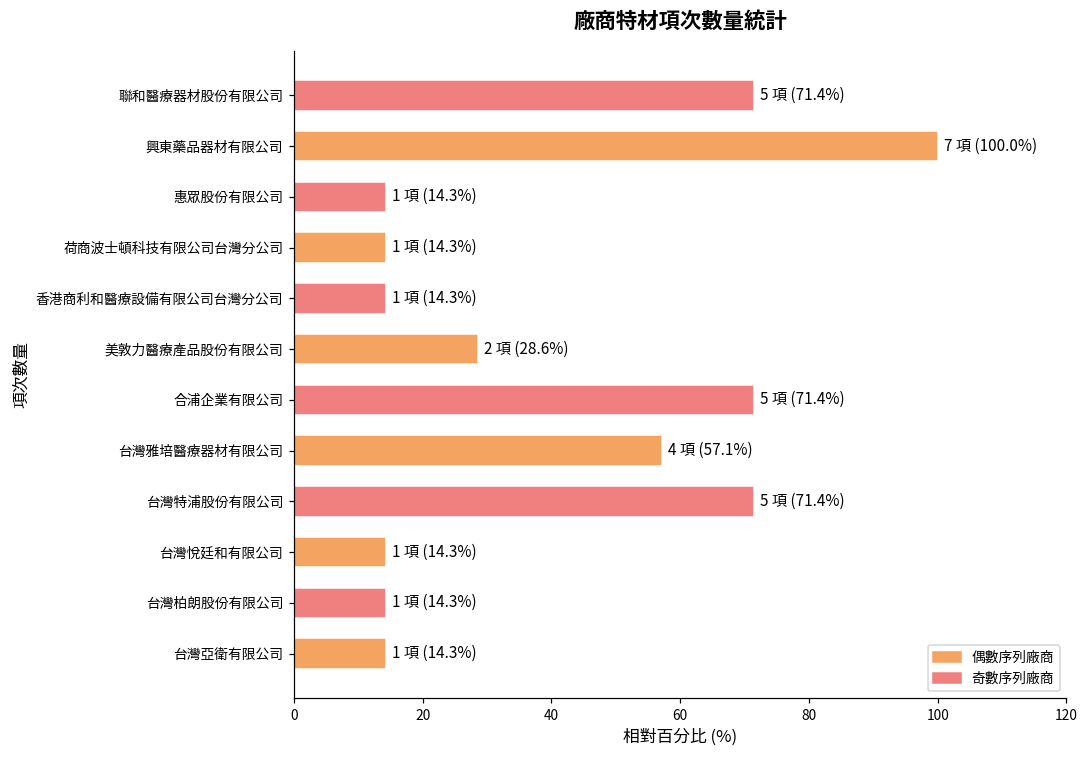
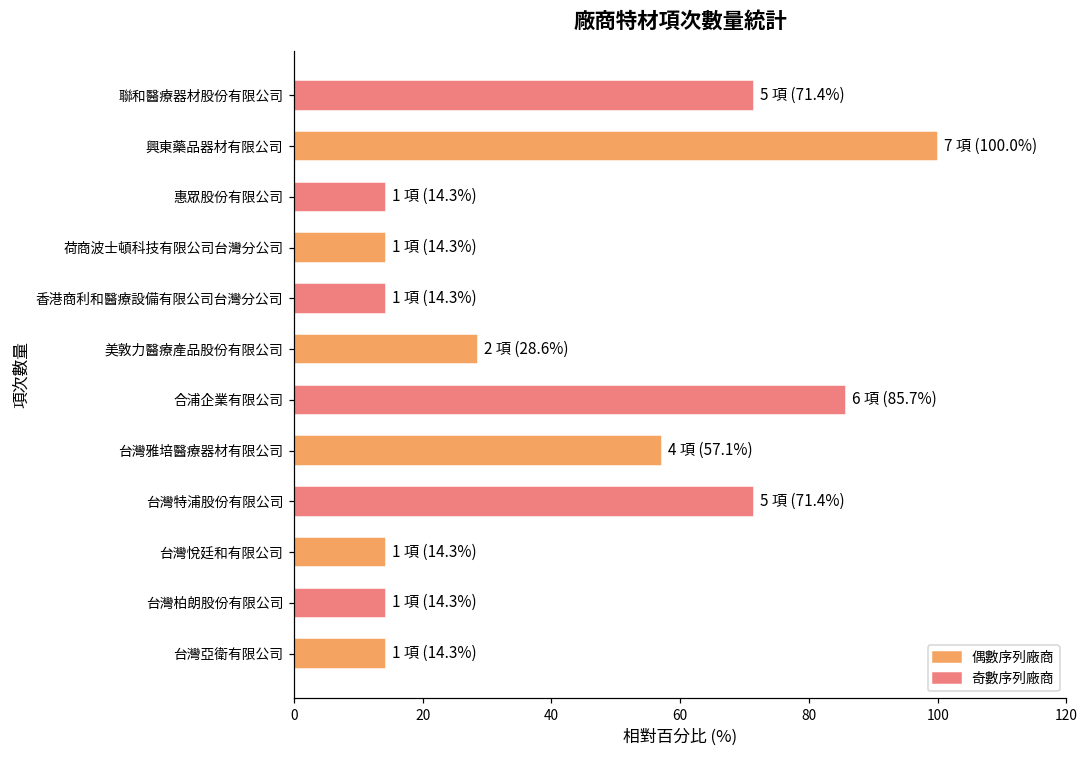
合浦企業有限公司: 5 項 (71.4%) -> 6 項 (85.7%)
